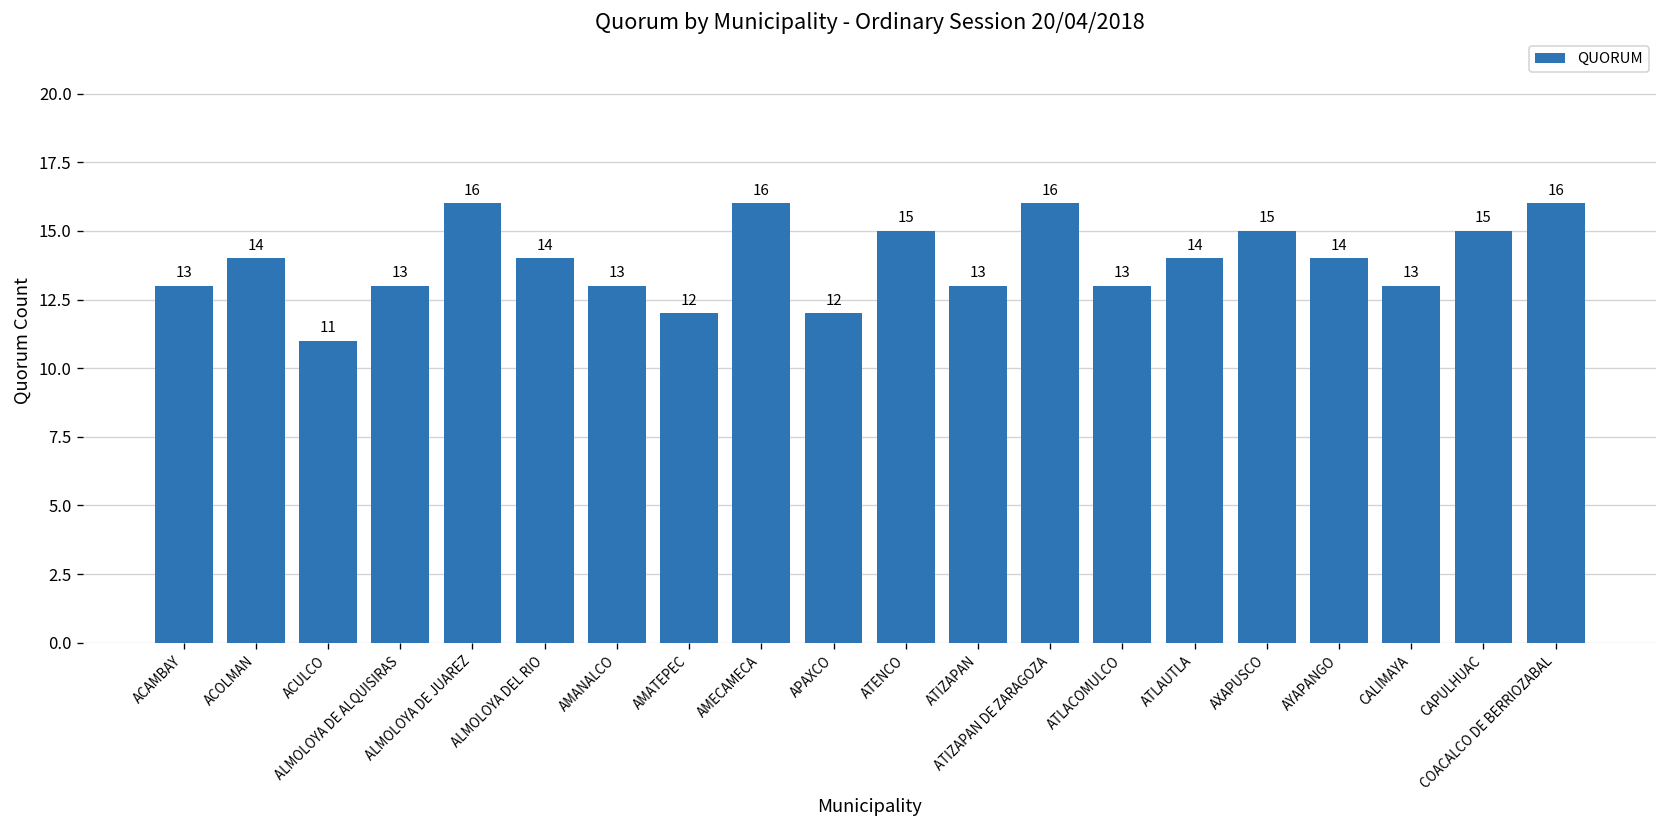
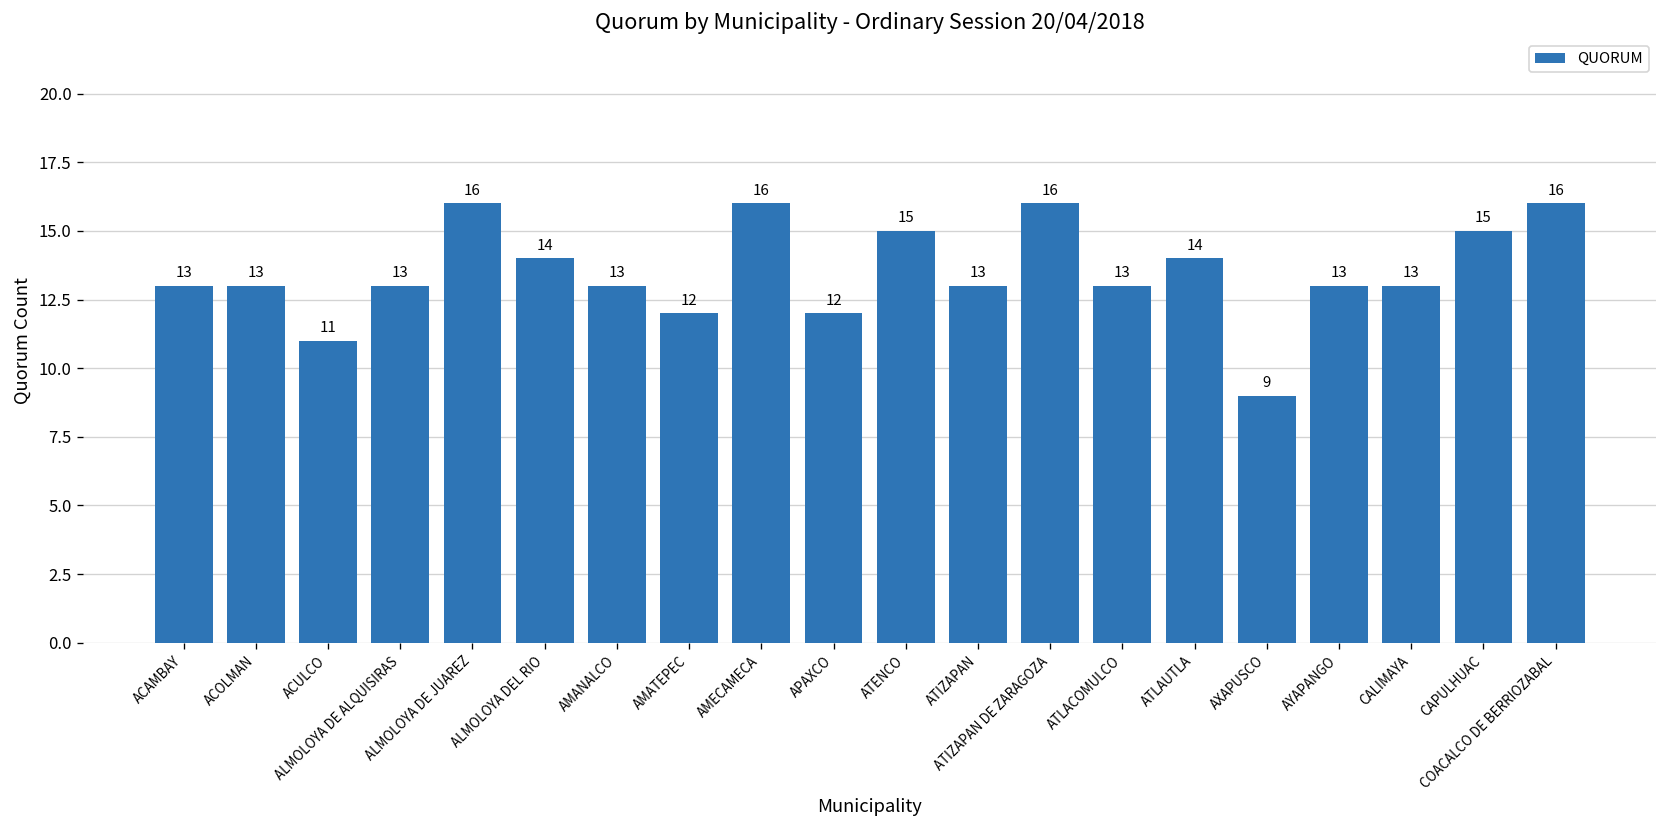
ACOLMAN: 14 -> 13
AXAPUSCO: 15 -> 9
AYAPANGO: 14 -> 13
